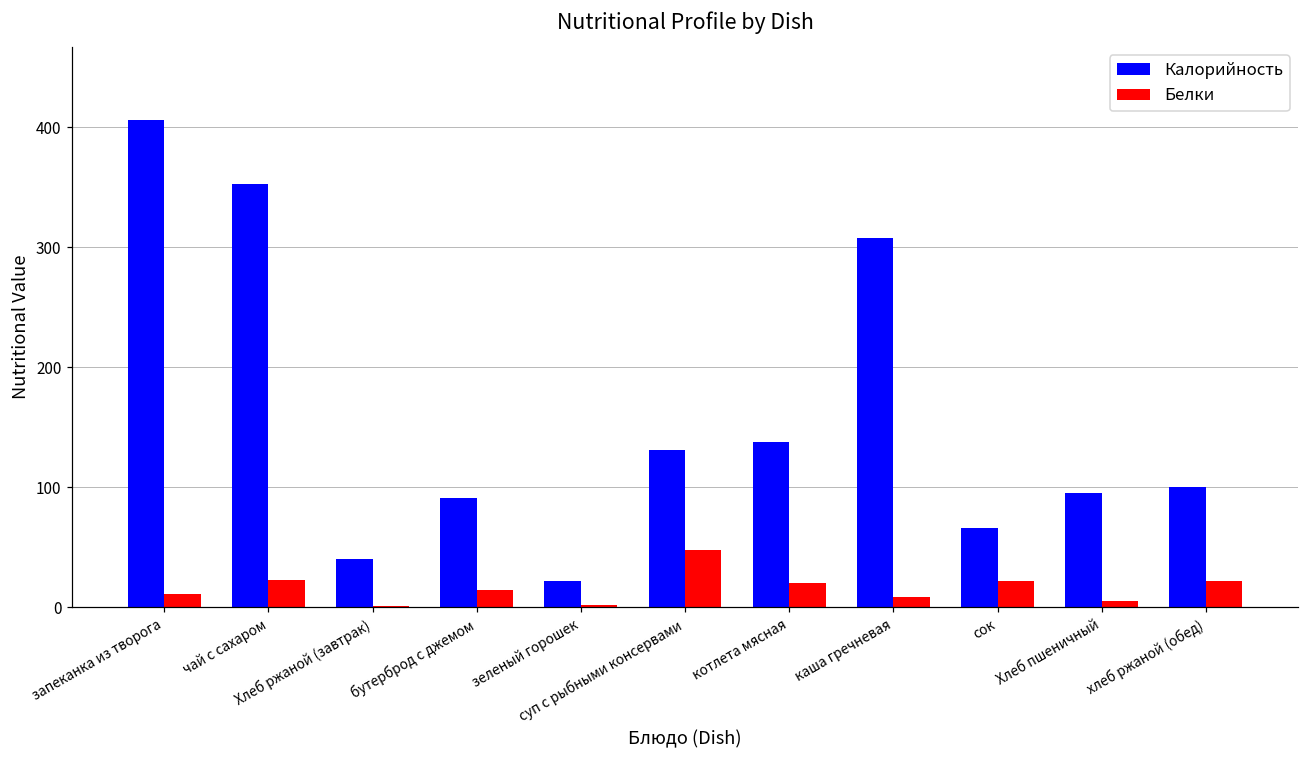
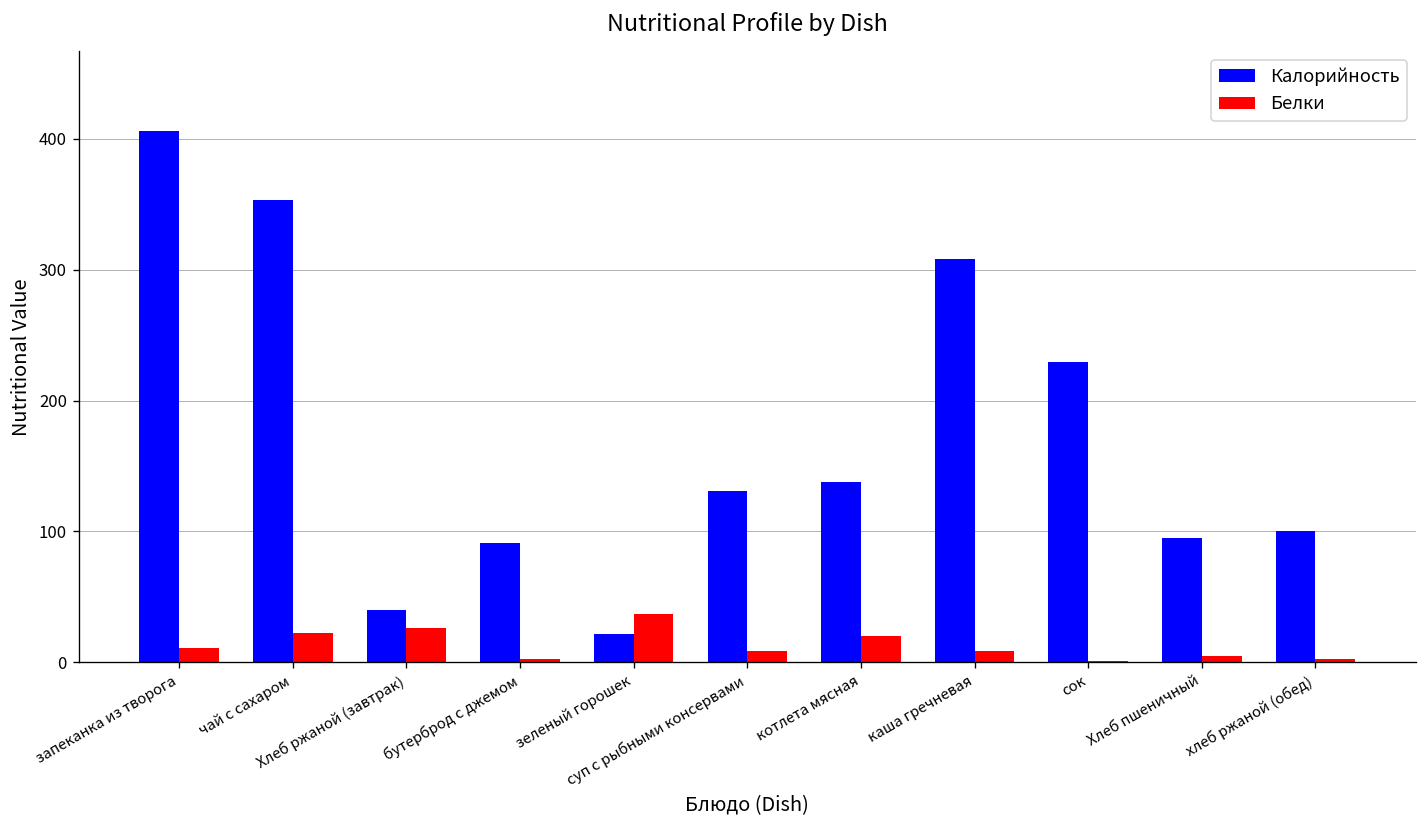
Белки, Хлеб ржаной (завтрак): 1 -> 26
Белки, бутерброд с джемом: 14 -> 2
Белки, зеленый горошек: 2 -> 37
Белки, суп с рыбными консервами: 48 -> 9
Калорийность, сок: 66 -> 230
Белки, сок: 22 -> 1
Белки, хлеб ржаной (обед): 22 -> 2
